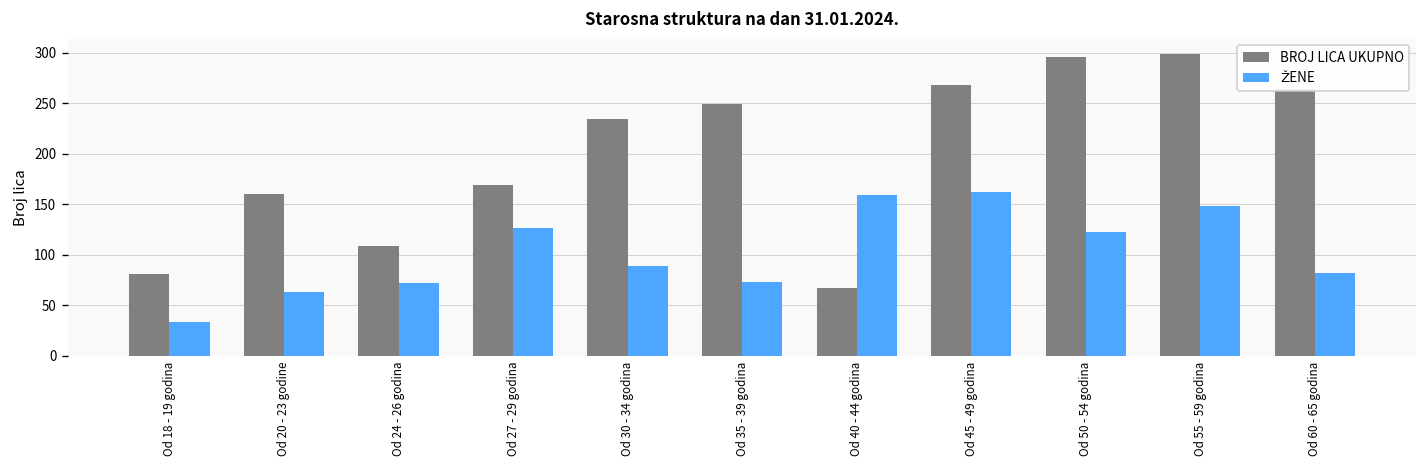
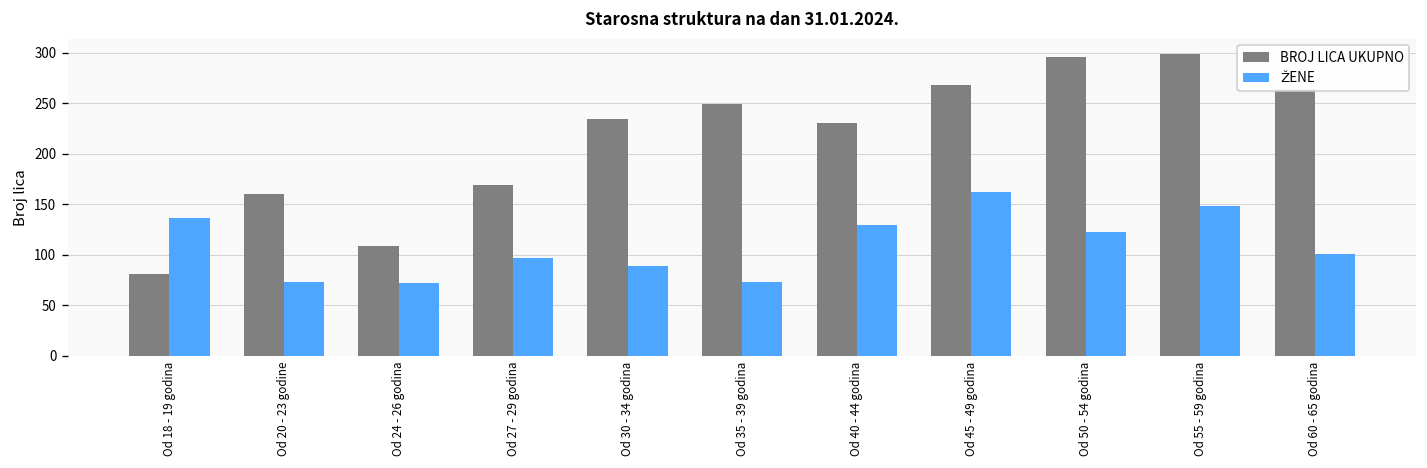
ŽENE, Od 18 - 19 godina: 30 -> 140
ŽENE, Od 20 - 23 godine: 60 -> 70
ŽENE, Od 27 - 29 godina: 130 -> 100
BROJ LICA UKUPNO, Od 40 - 44 godina: 70 -> 230
ŽENE, Od 40 - 44 godina: 160 -> 130
ŽENE, Od 60 - 65 godina: 80 -> 100
